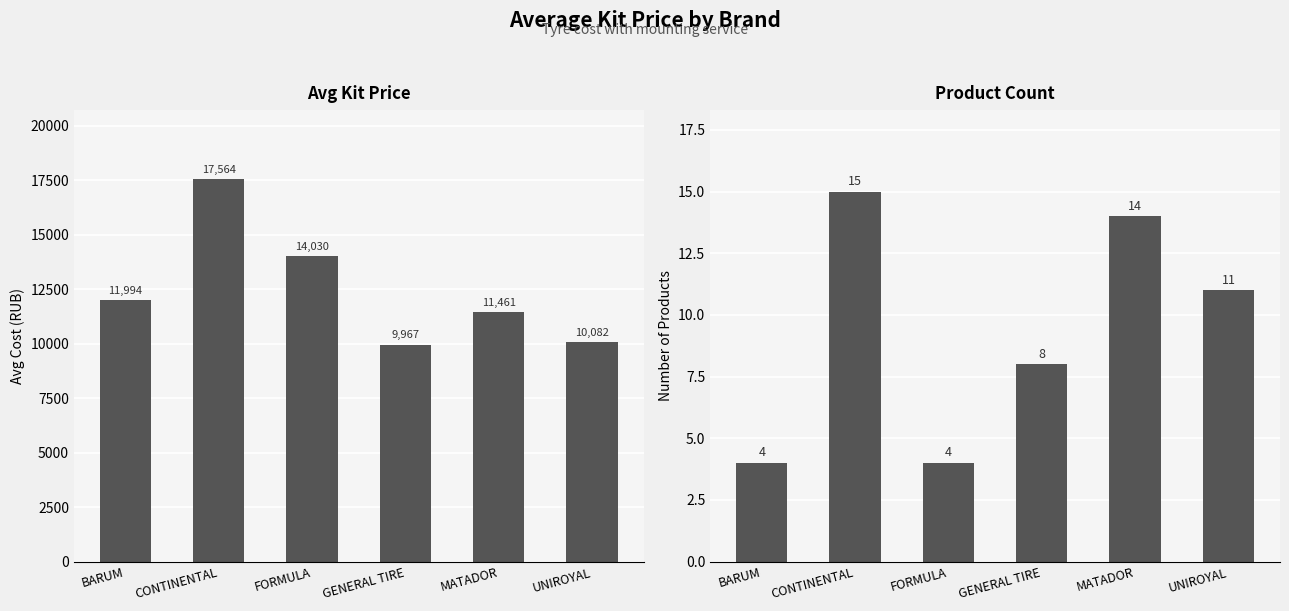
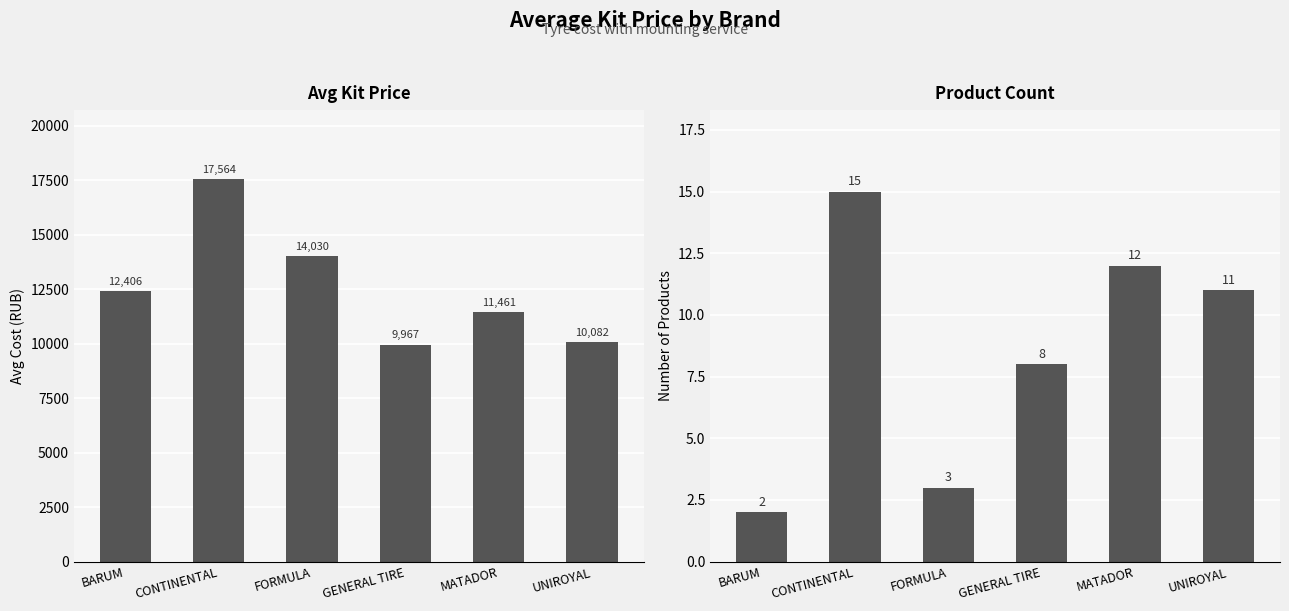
Avg Kit Price, BARUM: 11,994 -> 12,406
Product Count, BARUM: 4 -> 2
Product Count, FORMULA: 4 -> 3
Product Count, MATADOR: 14 -> 12
